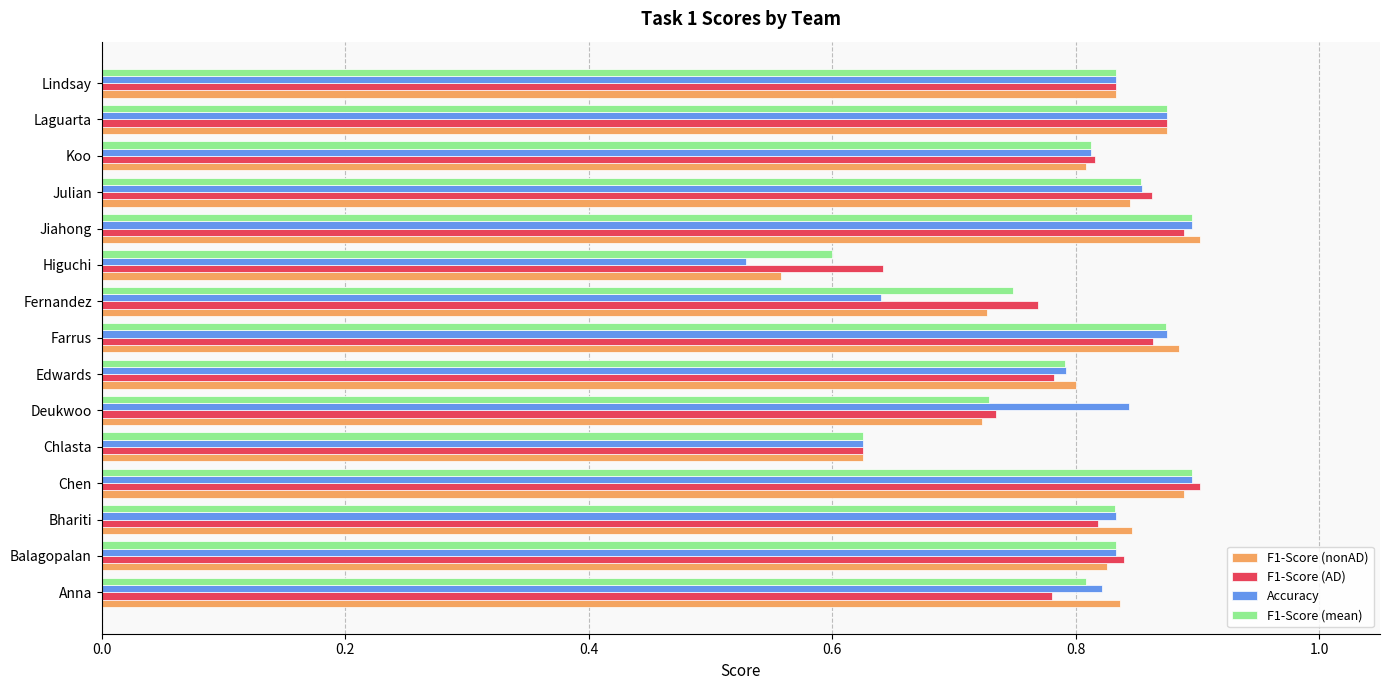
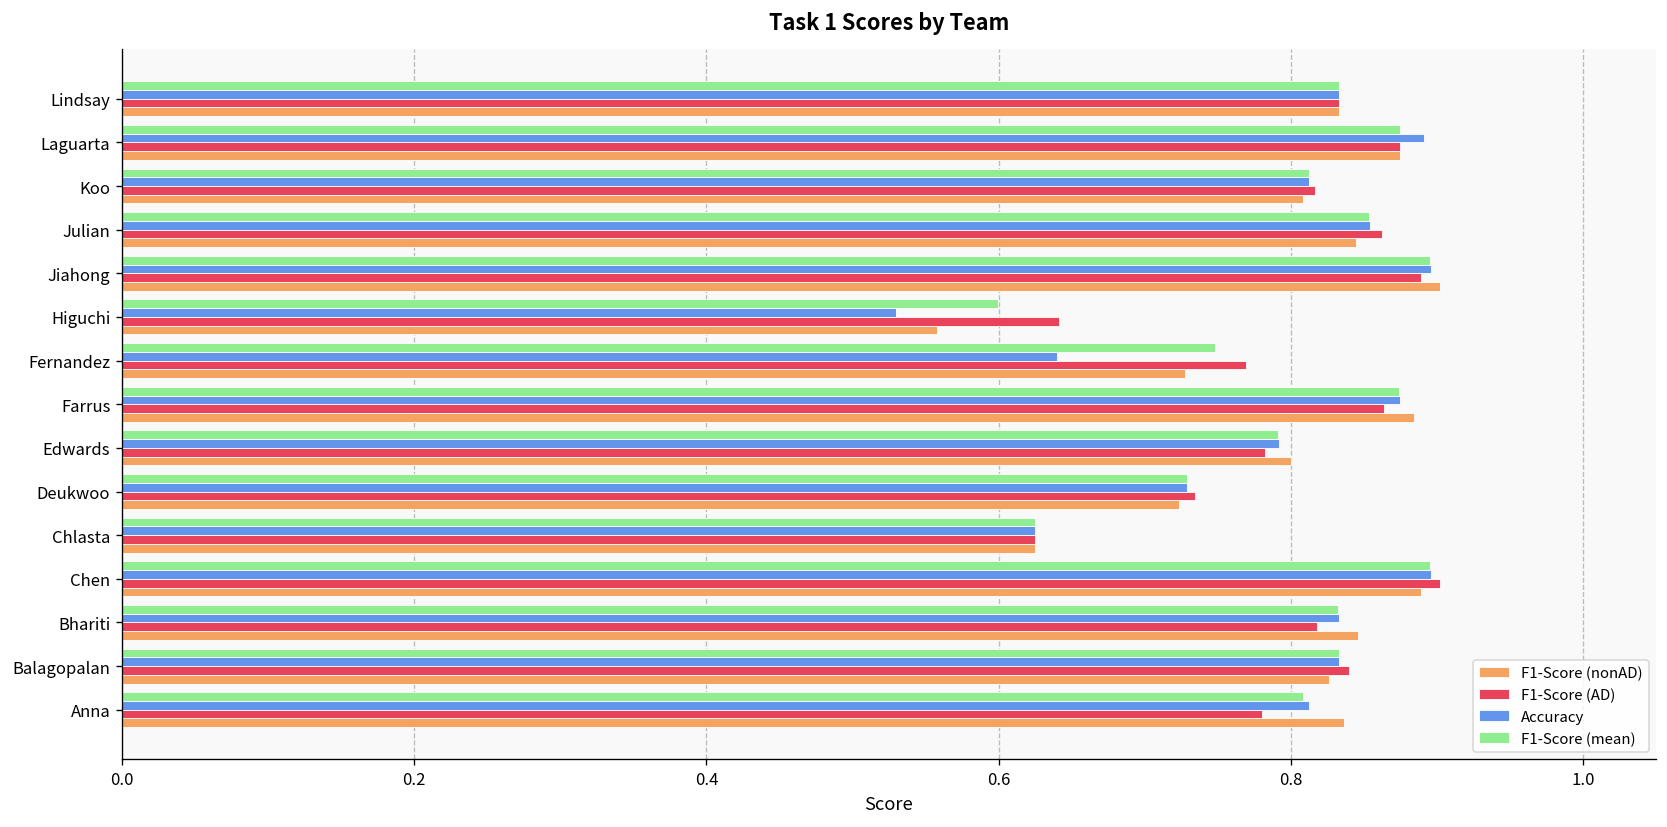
Accuracy, Laguarta: 0.875 -> 0.891
Accuracy, Deukwoo: 0.844 -> 0.729
Accuracy, Anna: 0.822 -> 0.813
